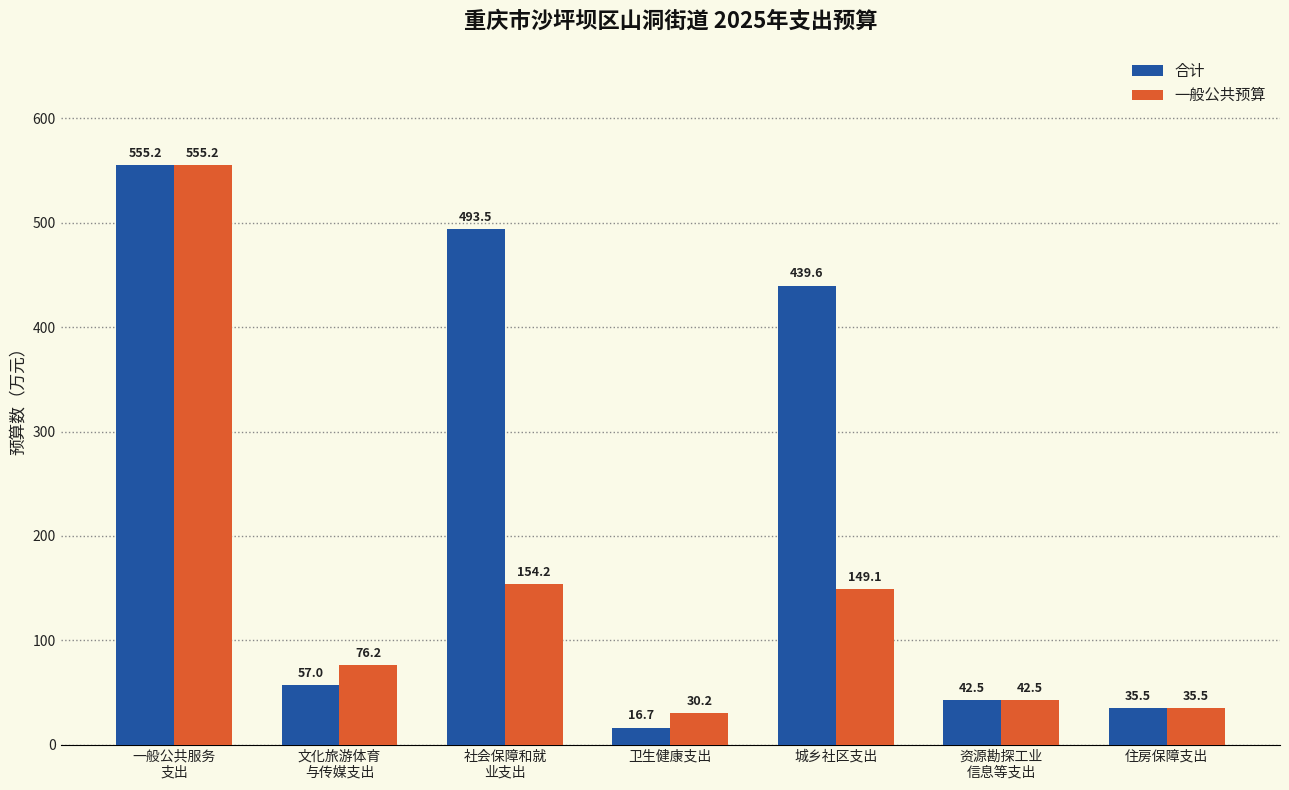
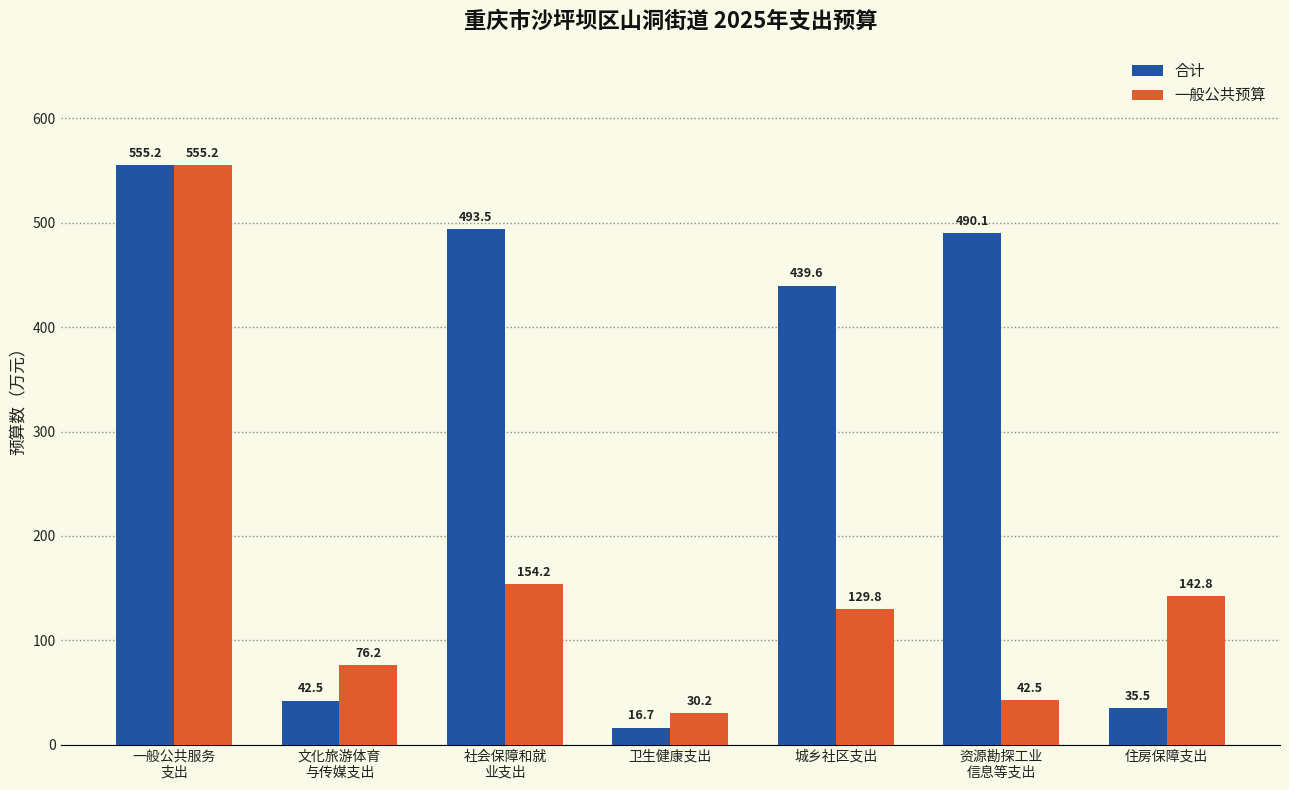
合计, 文化旅游体育 与传媒支出: 57.0 -> 42.5
一般公共预算, 城乡社区支出: 149.1 -> 129.8
合计, 资源勘探工业 信息等支出: 42.5 -> 490.1
一般公共预算, 住房保障支出: 35.5 -> 142.8
